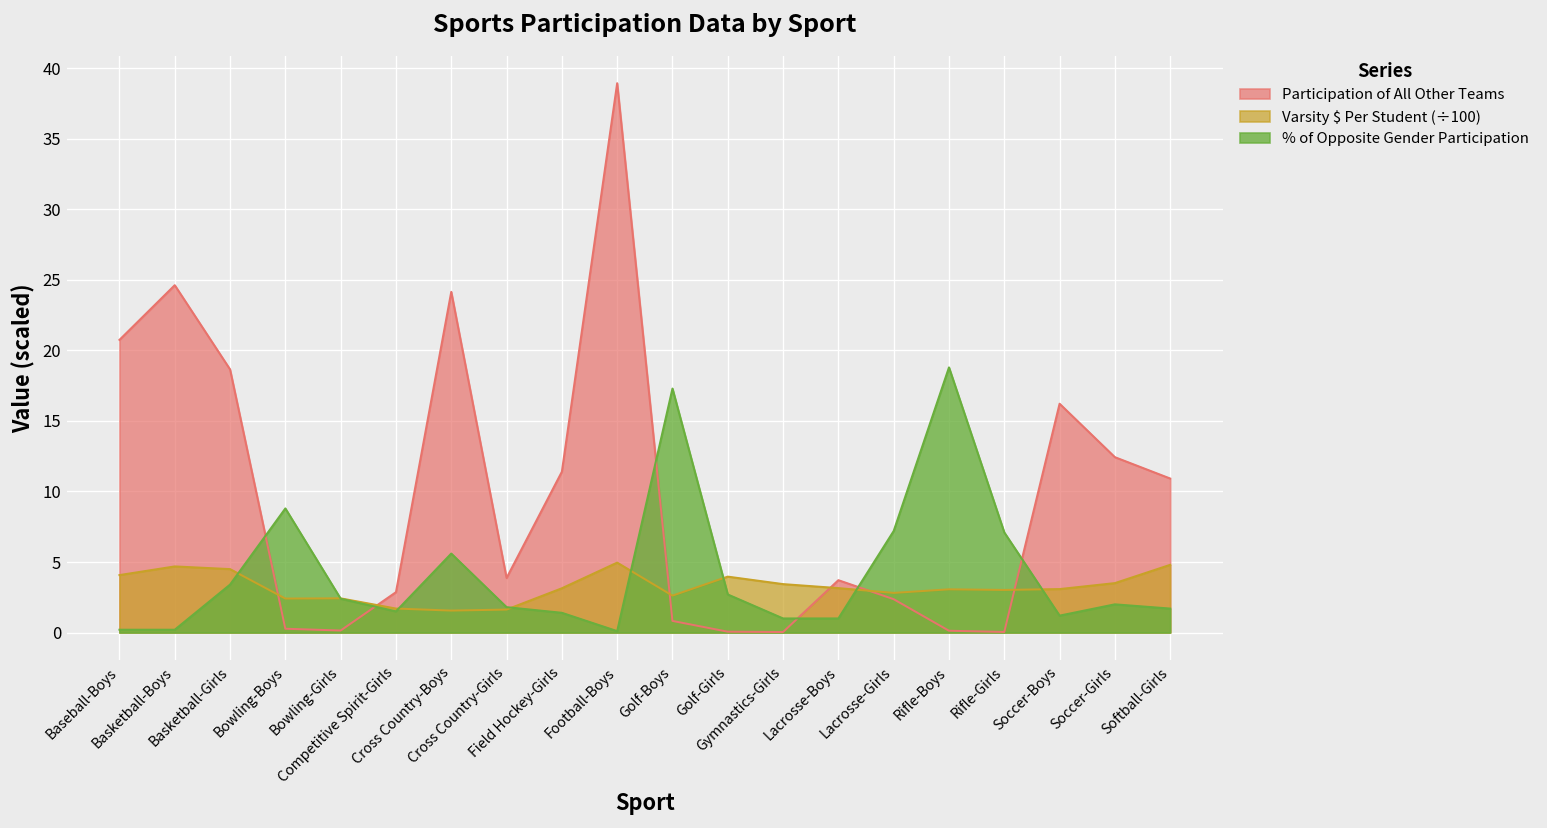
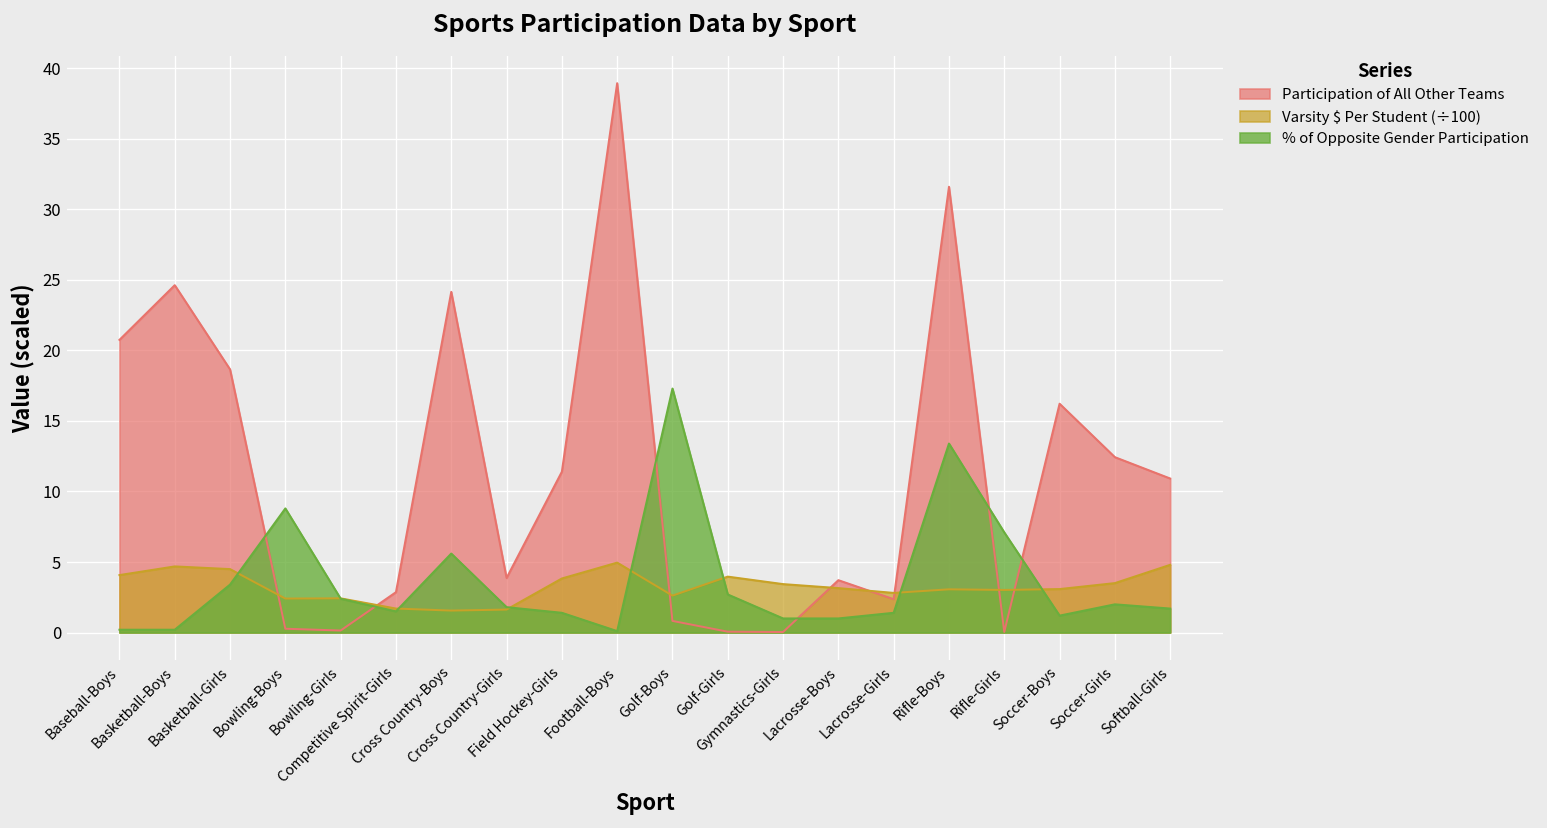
Varsity $ Per Student (÷100), Field Hockey-Girls: 3.1 -> 3.8
% of Opposite Gender Participation, Lacrosse-Girls: 7.2 -> 1.4
Participation of All Other Teams, Rifle-Boys: 0.1 -> 31.6
% of Opposite Gender Participation, Rifle-Boys: 18.8 -> 13.4
